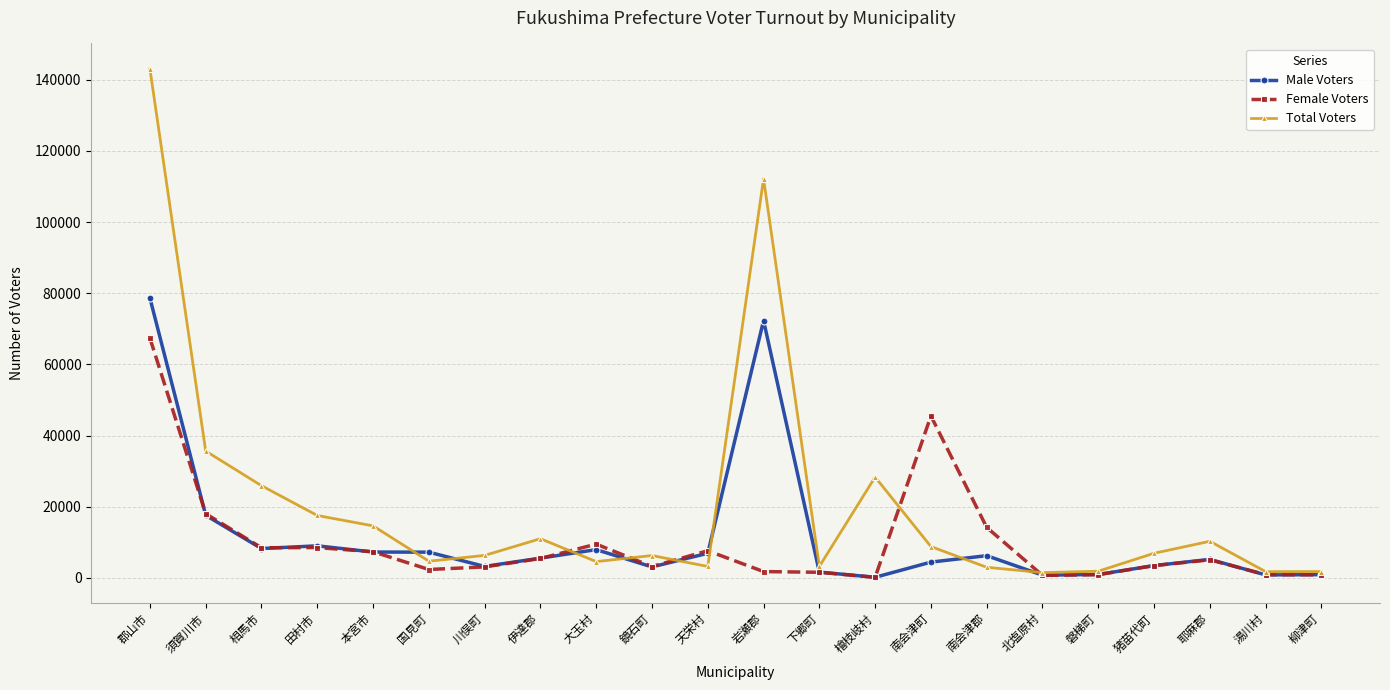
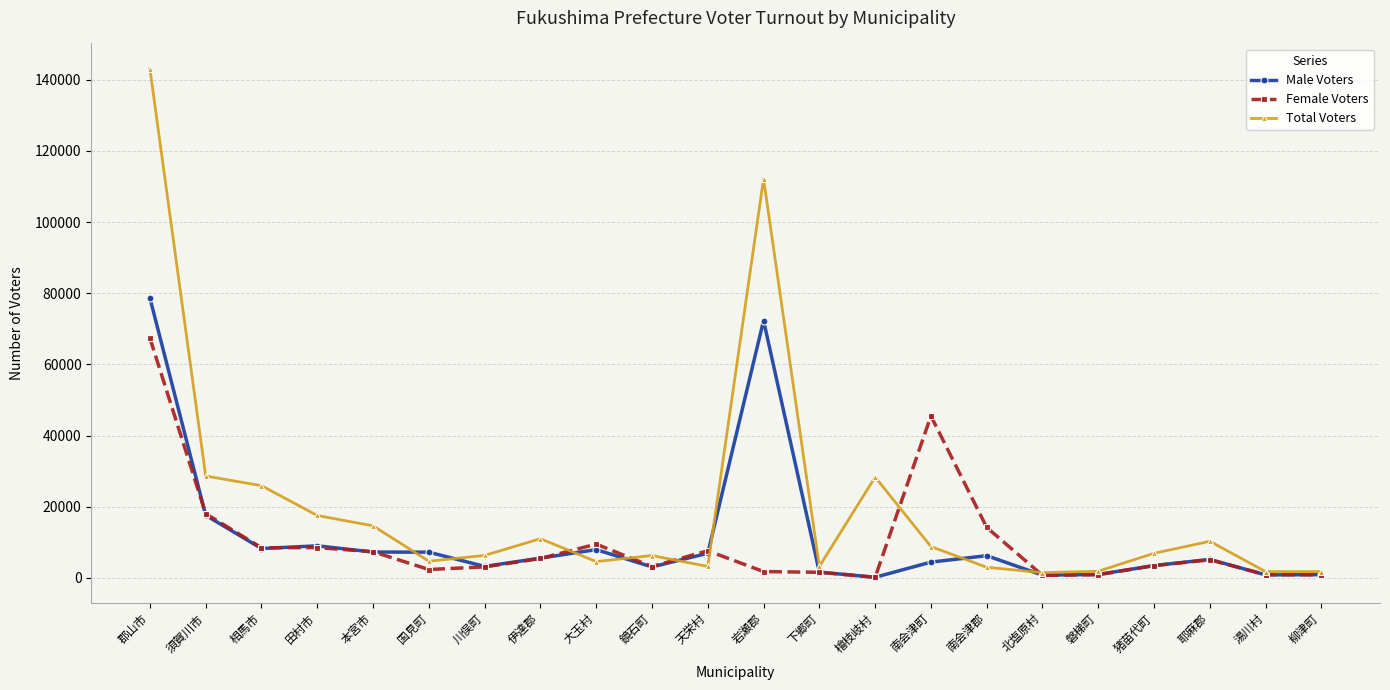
Total Voters, 須賀川市: 36000 -> 29000
